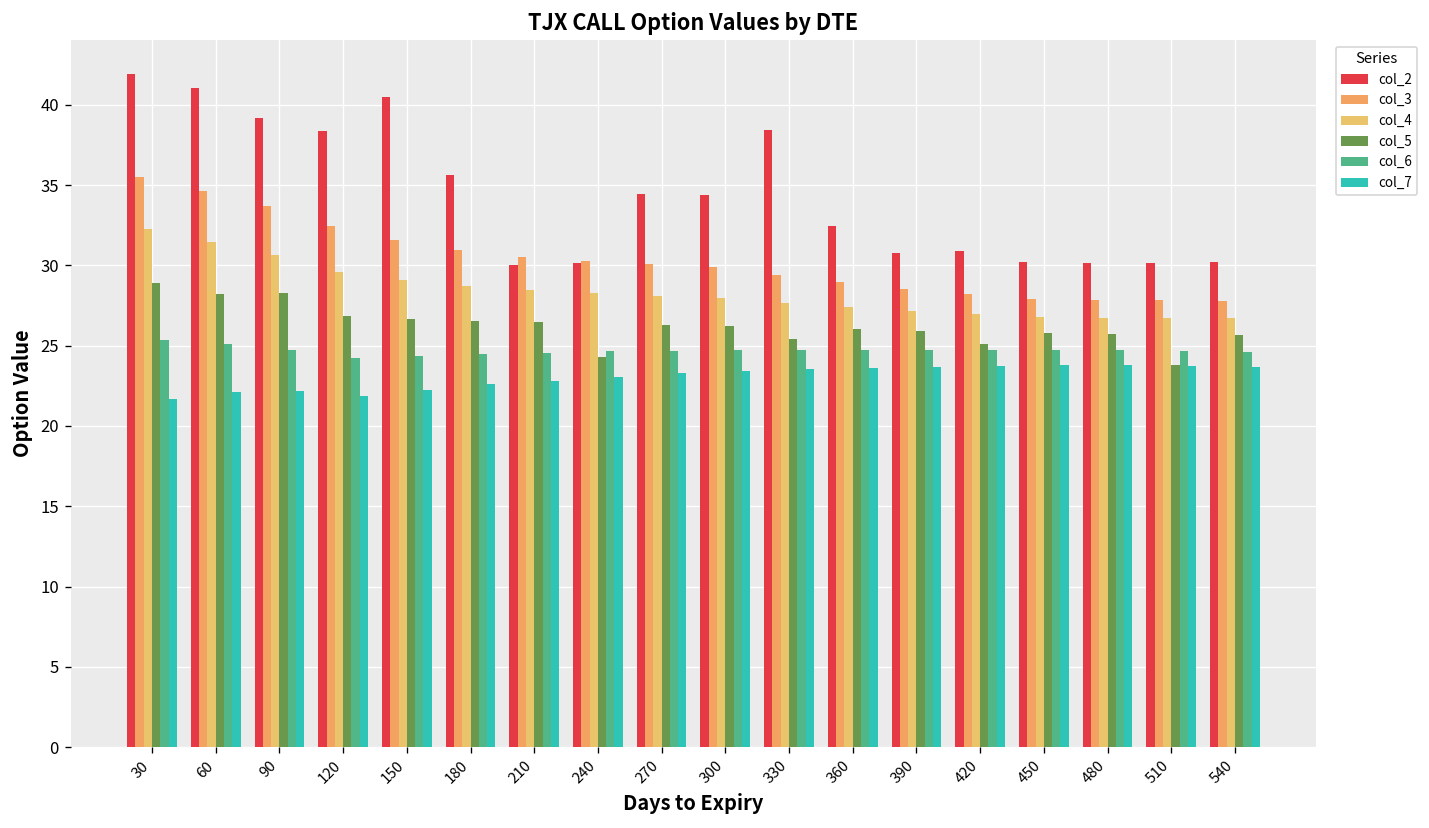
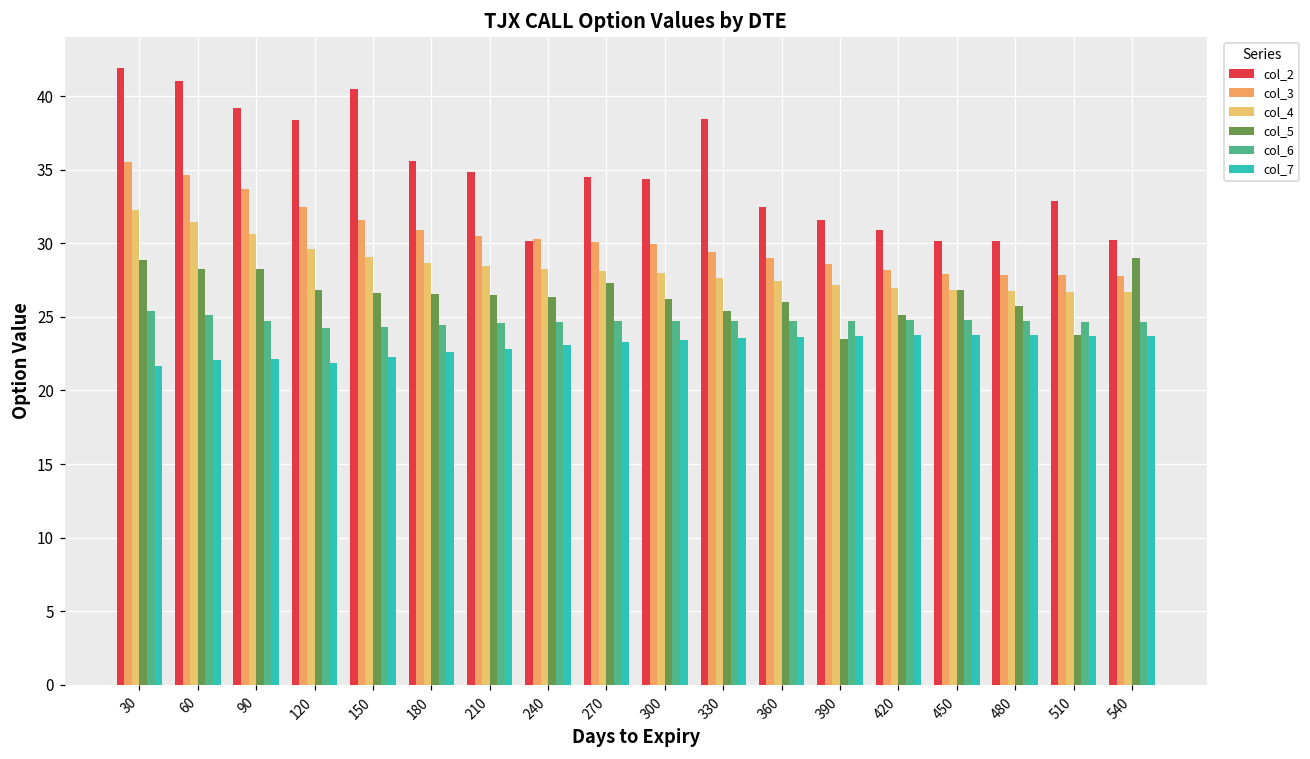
col_2, 210: 30.0 -> 34.8
col_5, 240: 24.3 -> 26.4
col_5, 270: 26.3 -> 27.3
col_2, 390: 30.8 -> 31.6
col_5, 390: 25.9 -> 23.5
col_5, 450: 25.8 -> 26.8
col_2, 510: 30.2 -> 32.9
col_5, 540: 25.6 -> 29.0
